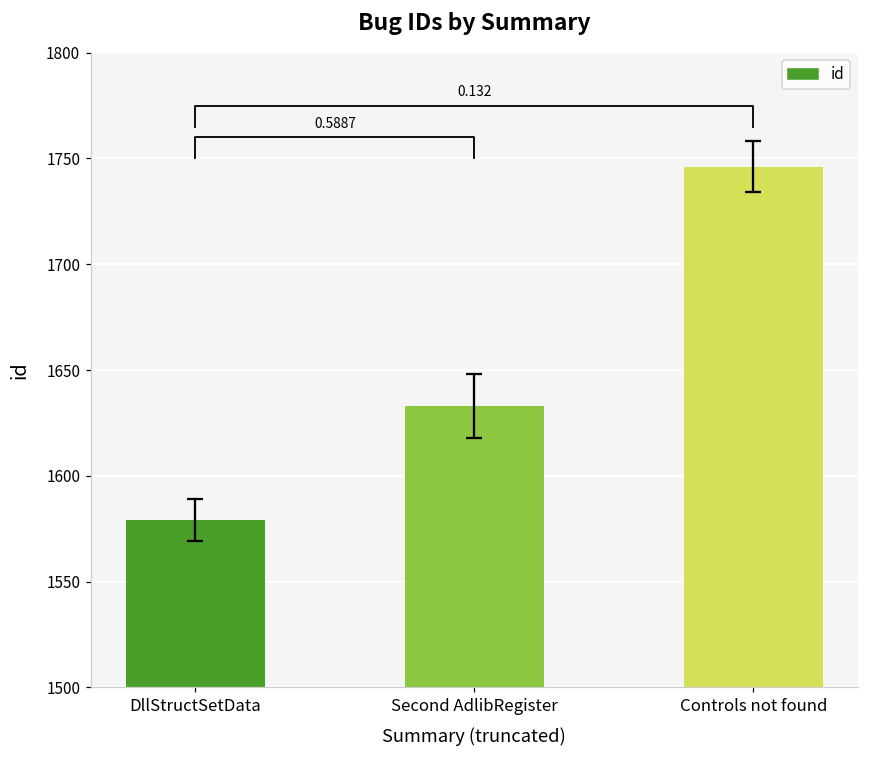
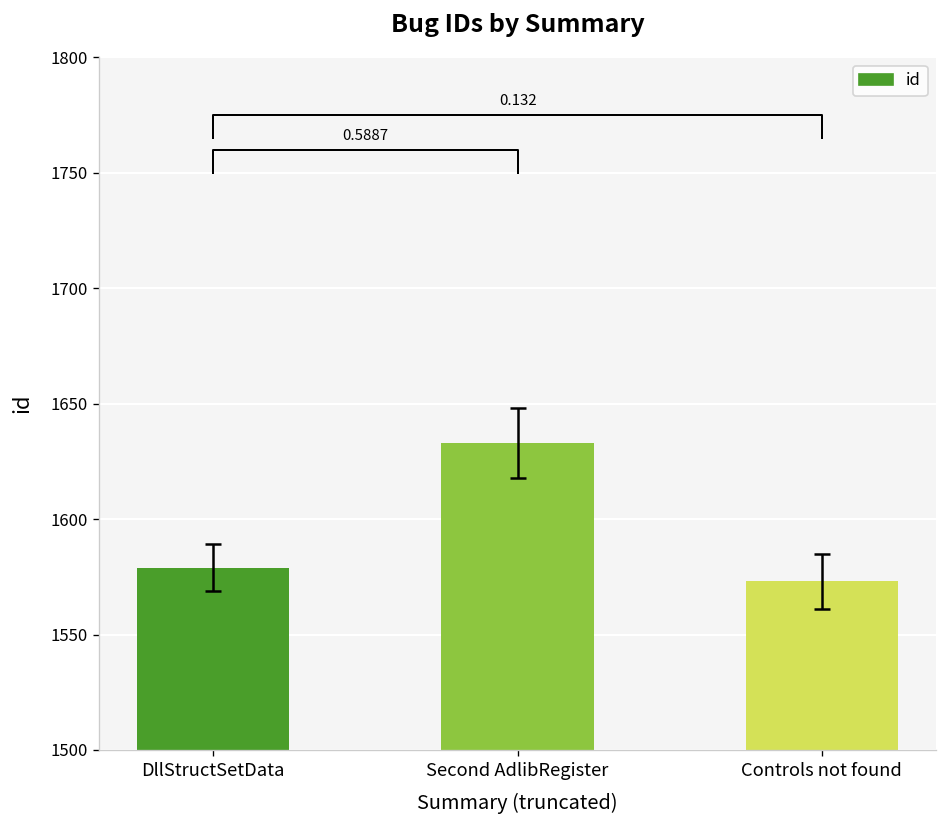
id, Controls not found: 1746 -> 1573
